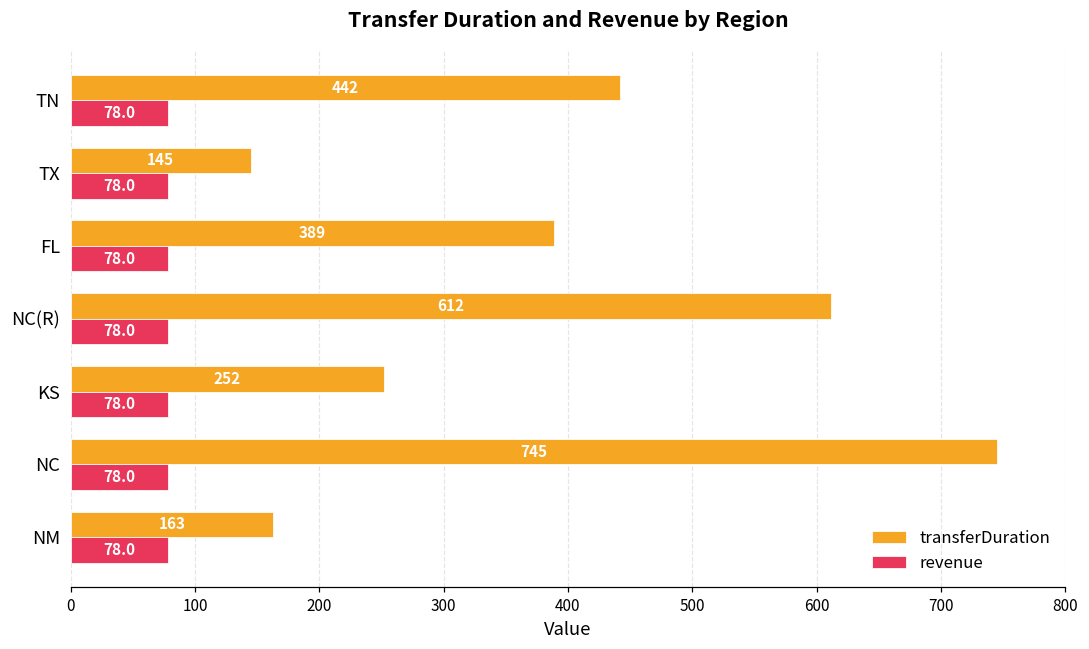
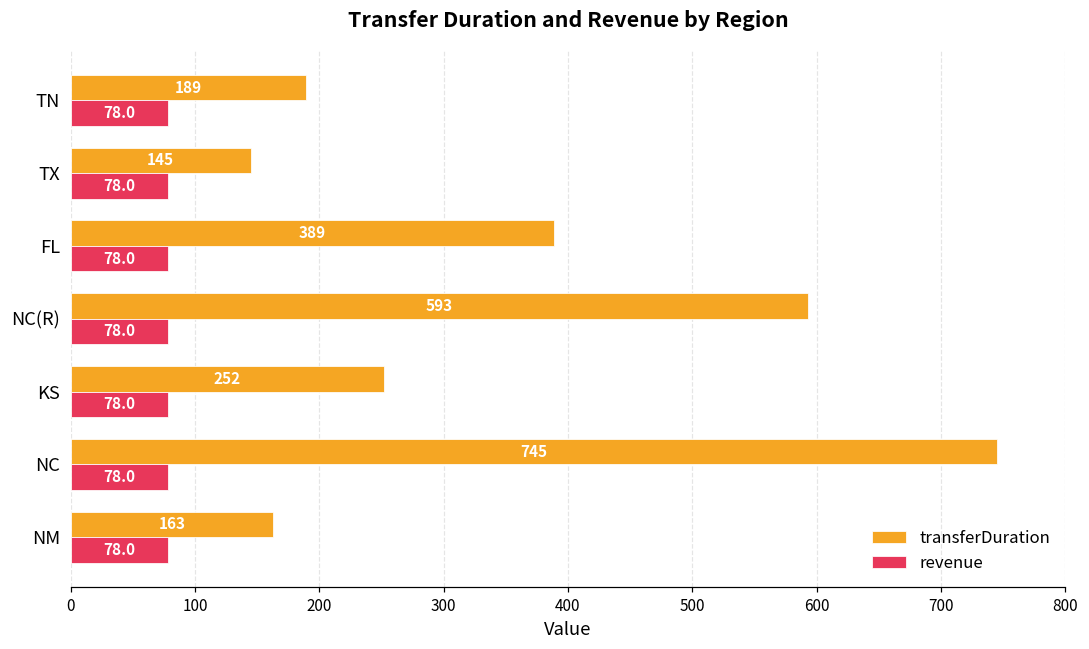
transferDuration, TN: 442 -> 189
transferDuration, NC(R): 612 -> 593
